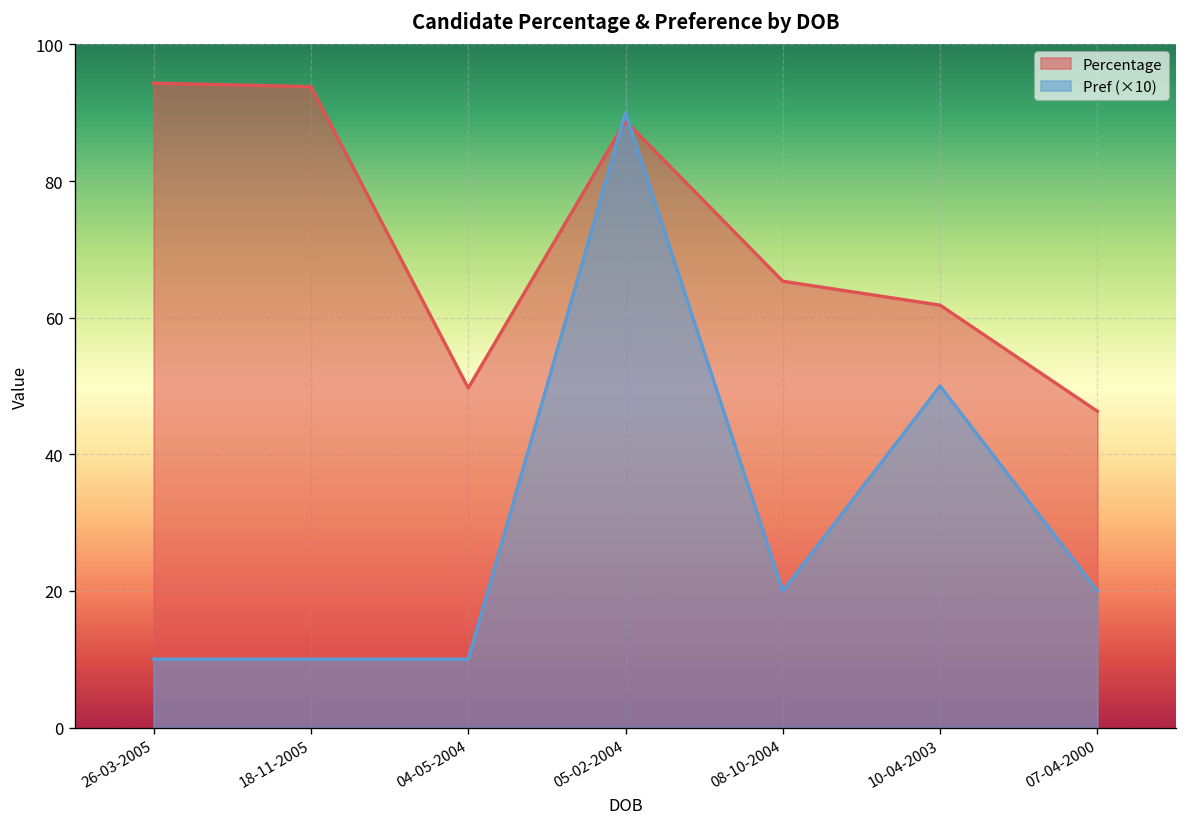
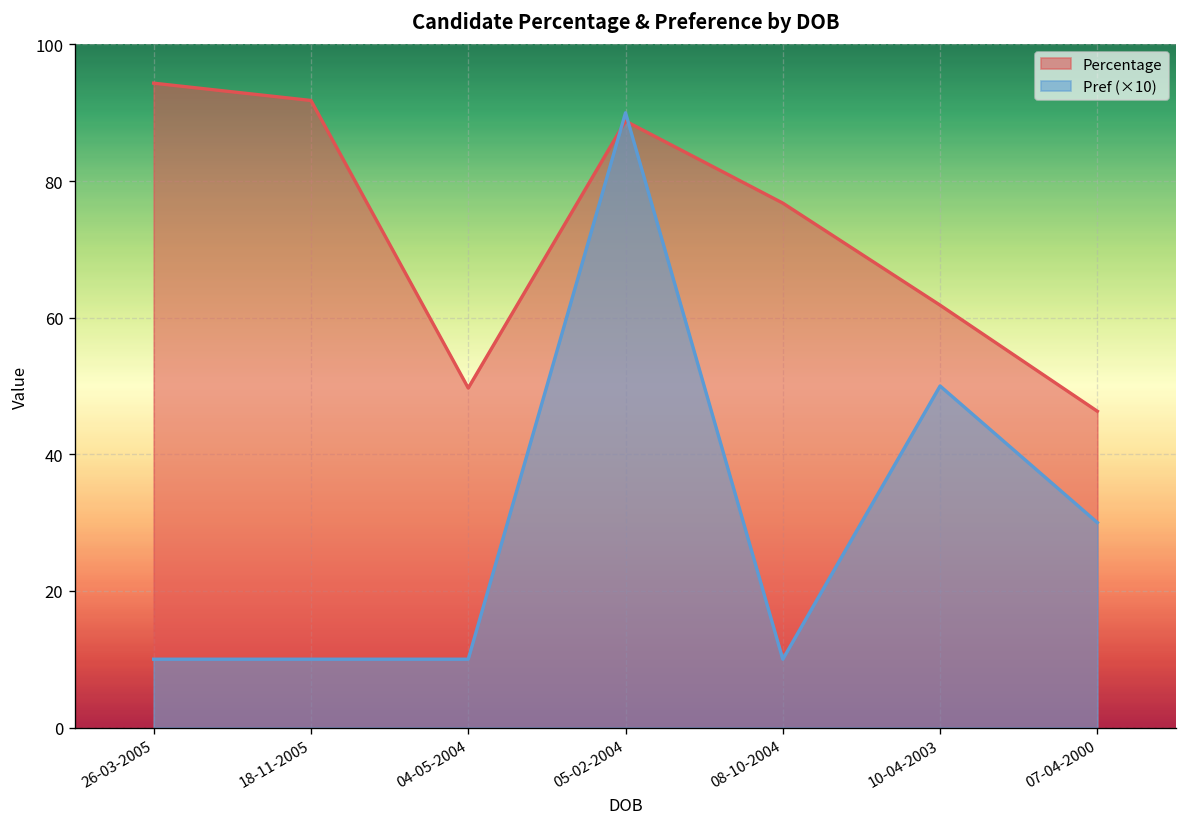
Percentage, 18-11-2005: 94 -> 92
Percentage, 08-10-2004: 65 -> 77
Pref (×10), 08-10-2004: 20 -> 10
Pref (×10), 07-04-2000: 20 -> 30
